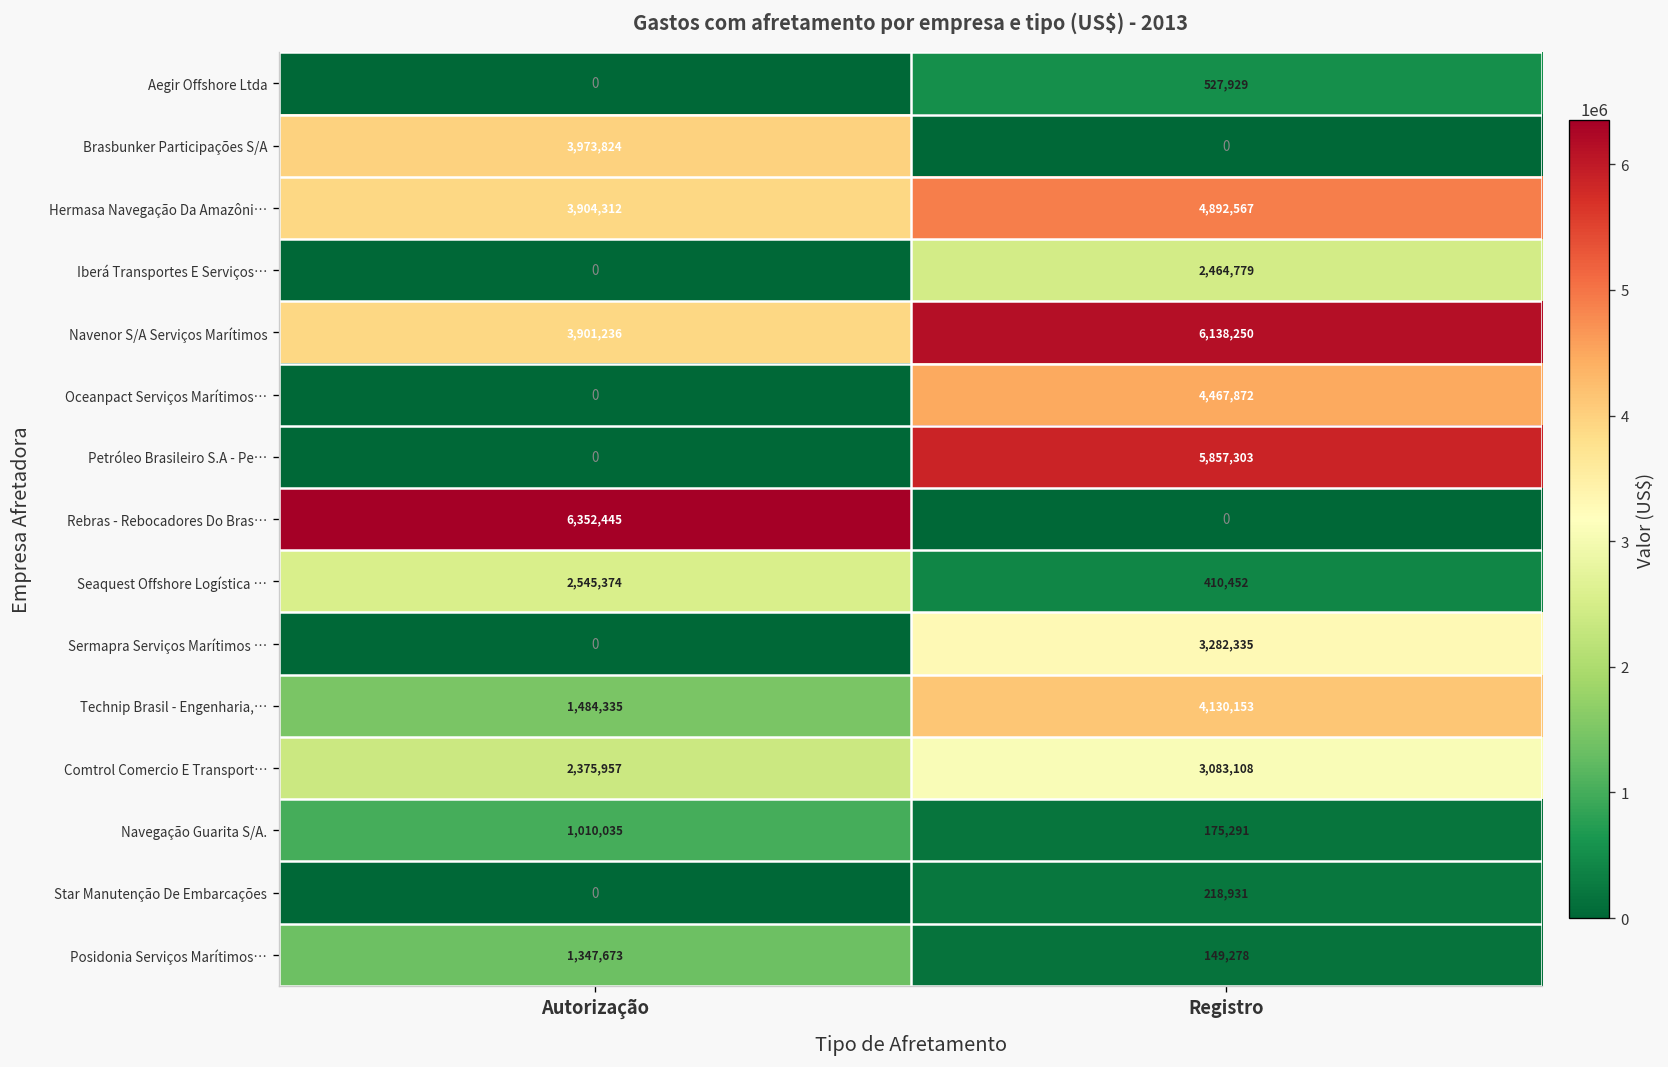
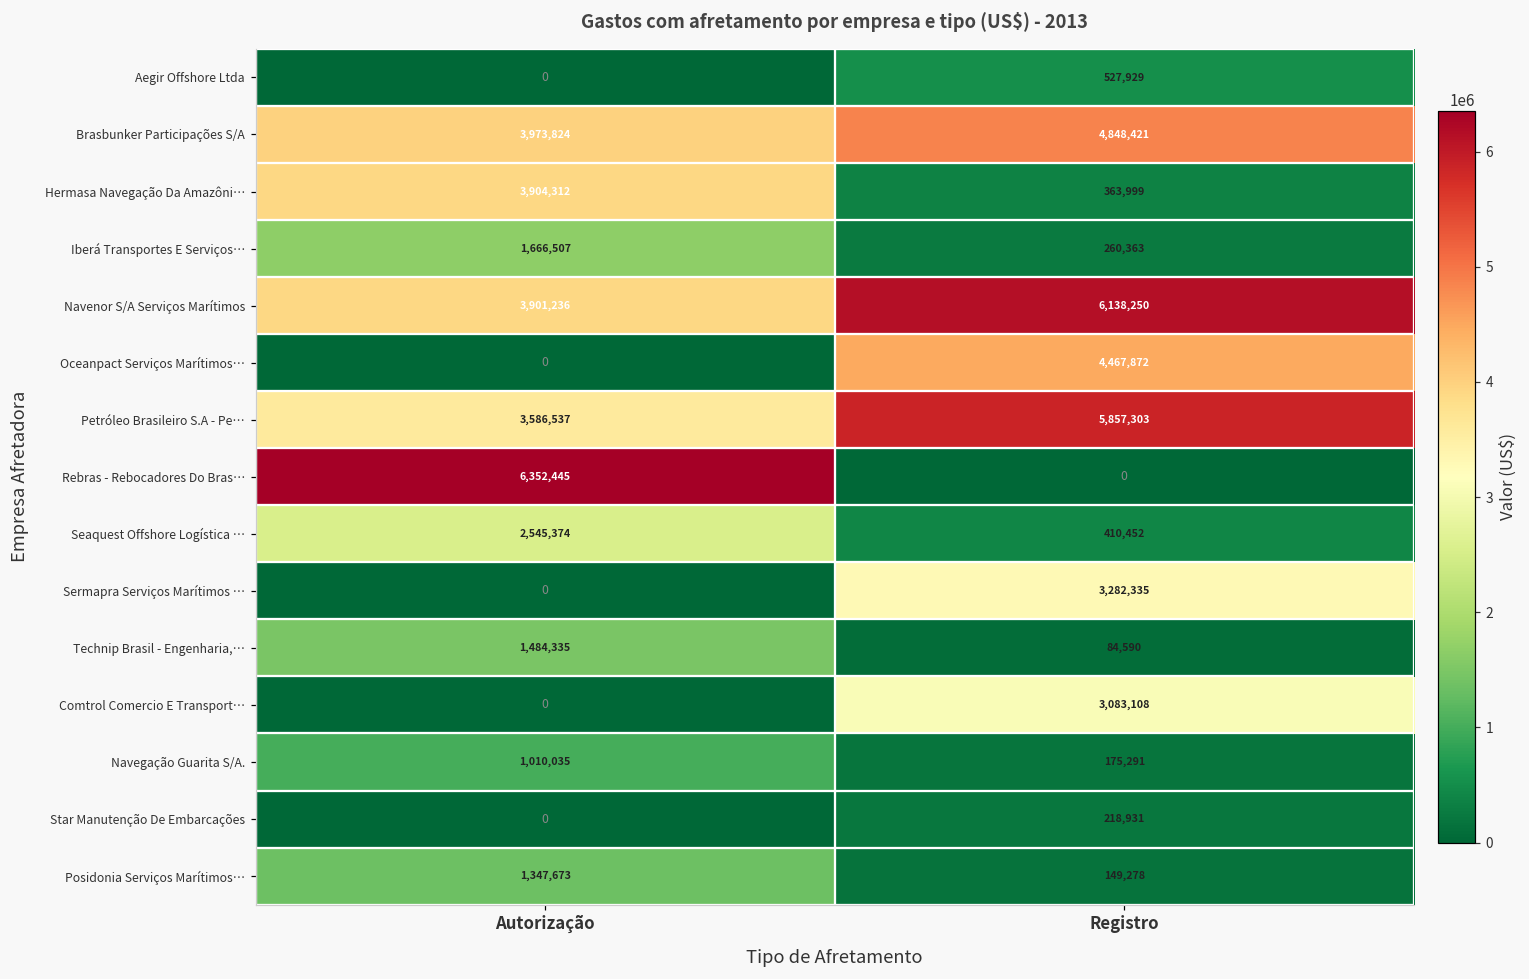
Brasbunker Participações S/A, Registro: 0 -> 4,848,421
Hermasa Navegação Da Amazôni…, Registro: 4,892,567 -> 363,999
Iberá Transportes E Serviços…, Autorização: 0 -> 1,666,507
Iberá Transportes E Serviços…, Registro: 2,464,779 -> 260,363
Petróleo Brasileiro S.A - Pe…, Autorização: 0 -> 3,586,537
Technip Brasil - Engenharia,…, Registro: 4,130,153 -> 84,590
Comtrol Comercio E Transport…, Autorização: 2,375,957 -> 0
